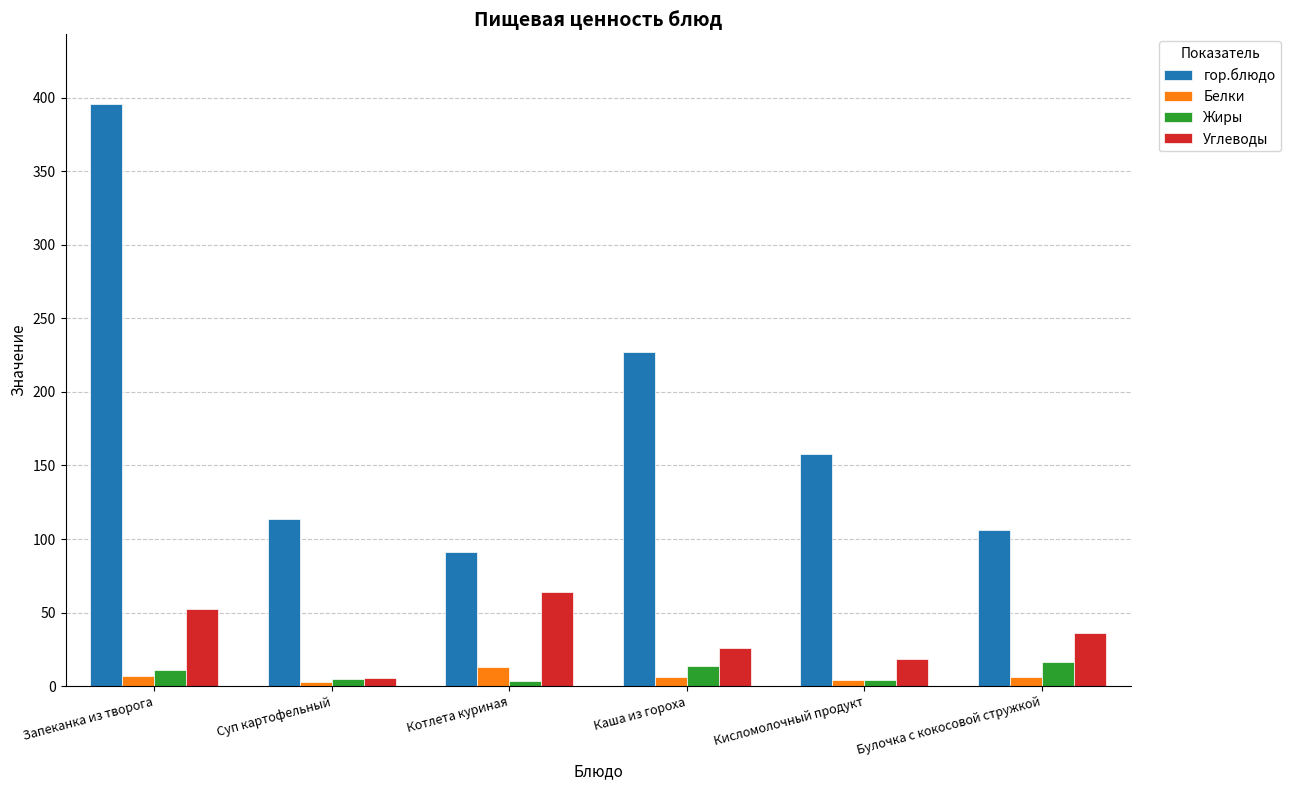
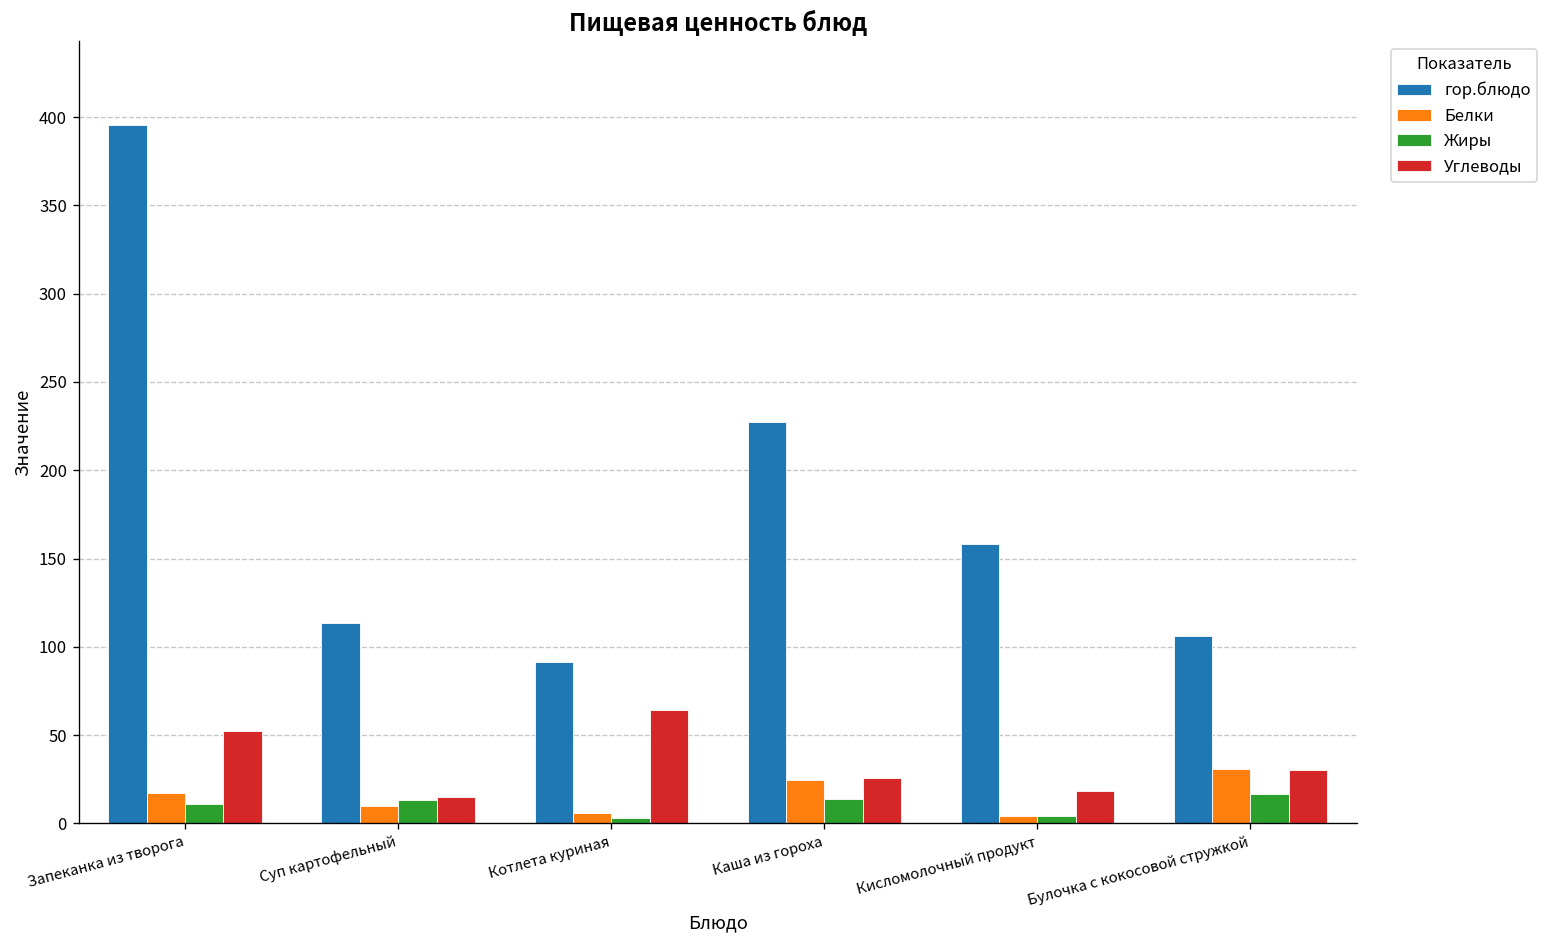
Белки, Запеканка из творога: 7 -> 17
Белки, Суп картофельный: 3 -> 10
Жиры, Суп картофельный: 5 -> 13
Углеводы, Суп картофельный: 5 -> 15
Белки, Котлета куриная: 13 -> 6
Белки, Каша из гороха: 6 -> 25
Белки, Булочка с кокосовой стружкой: 7 -> 31
Углеводы, Булочка с кокосовой стружкой: 36 -> 30
